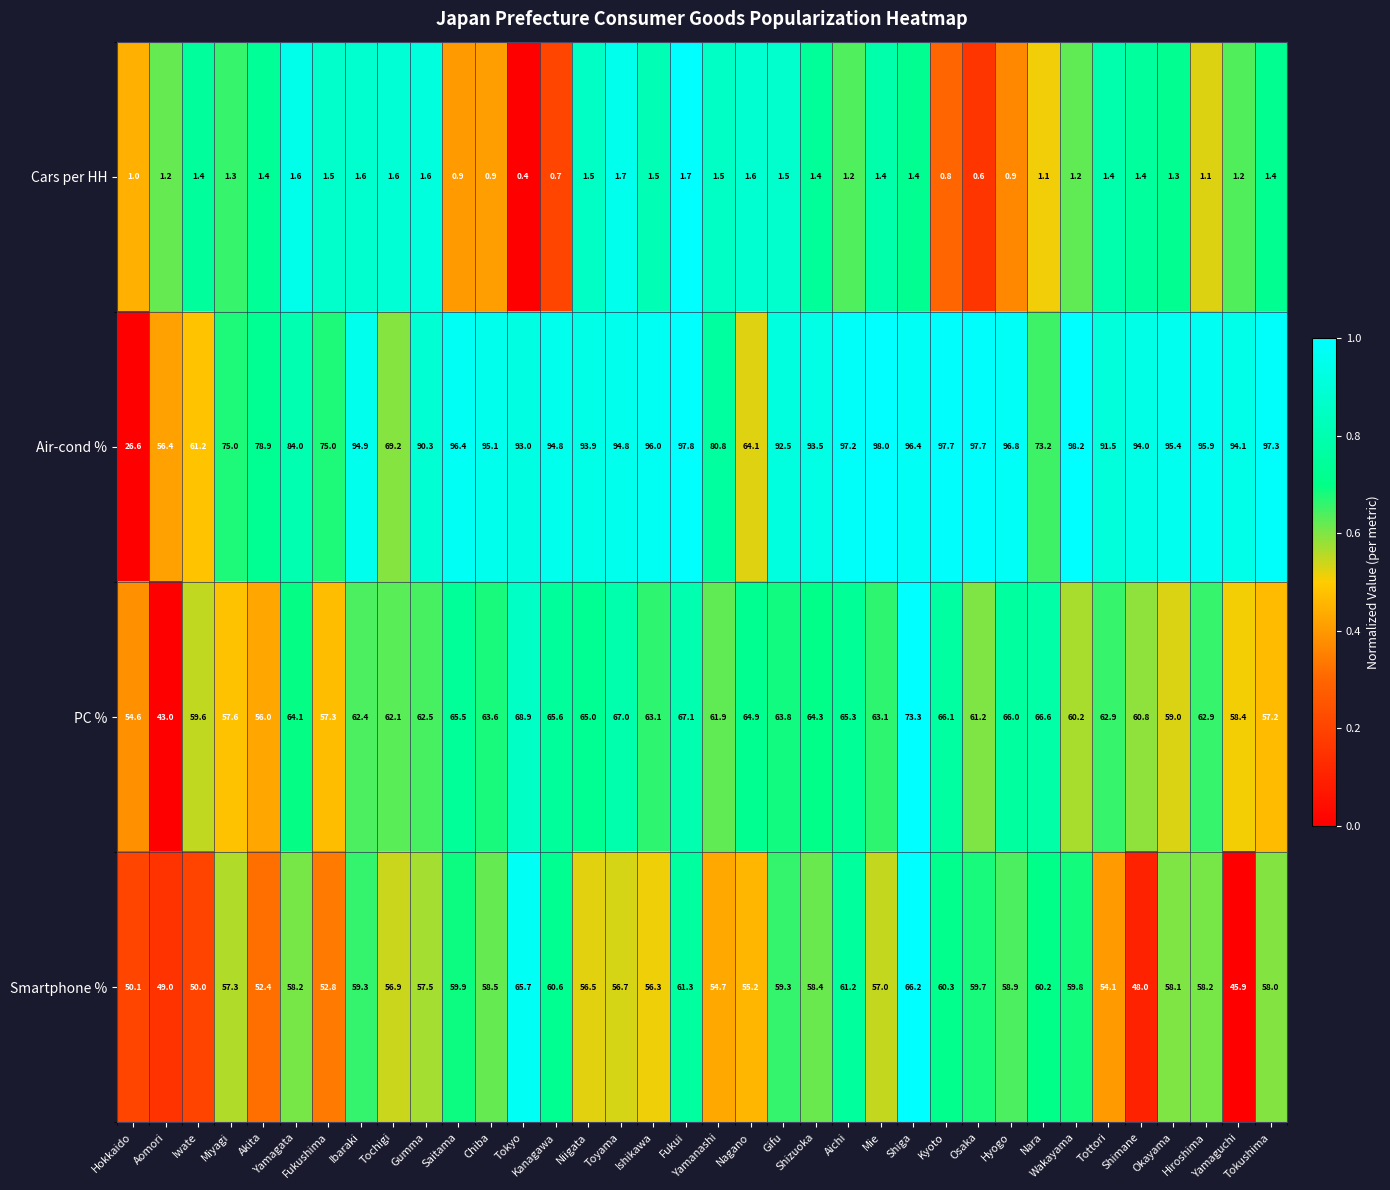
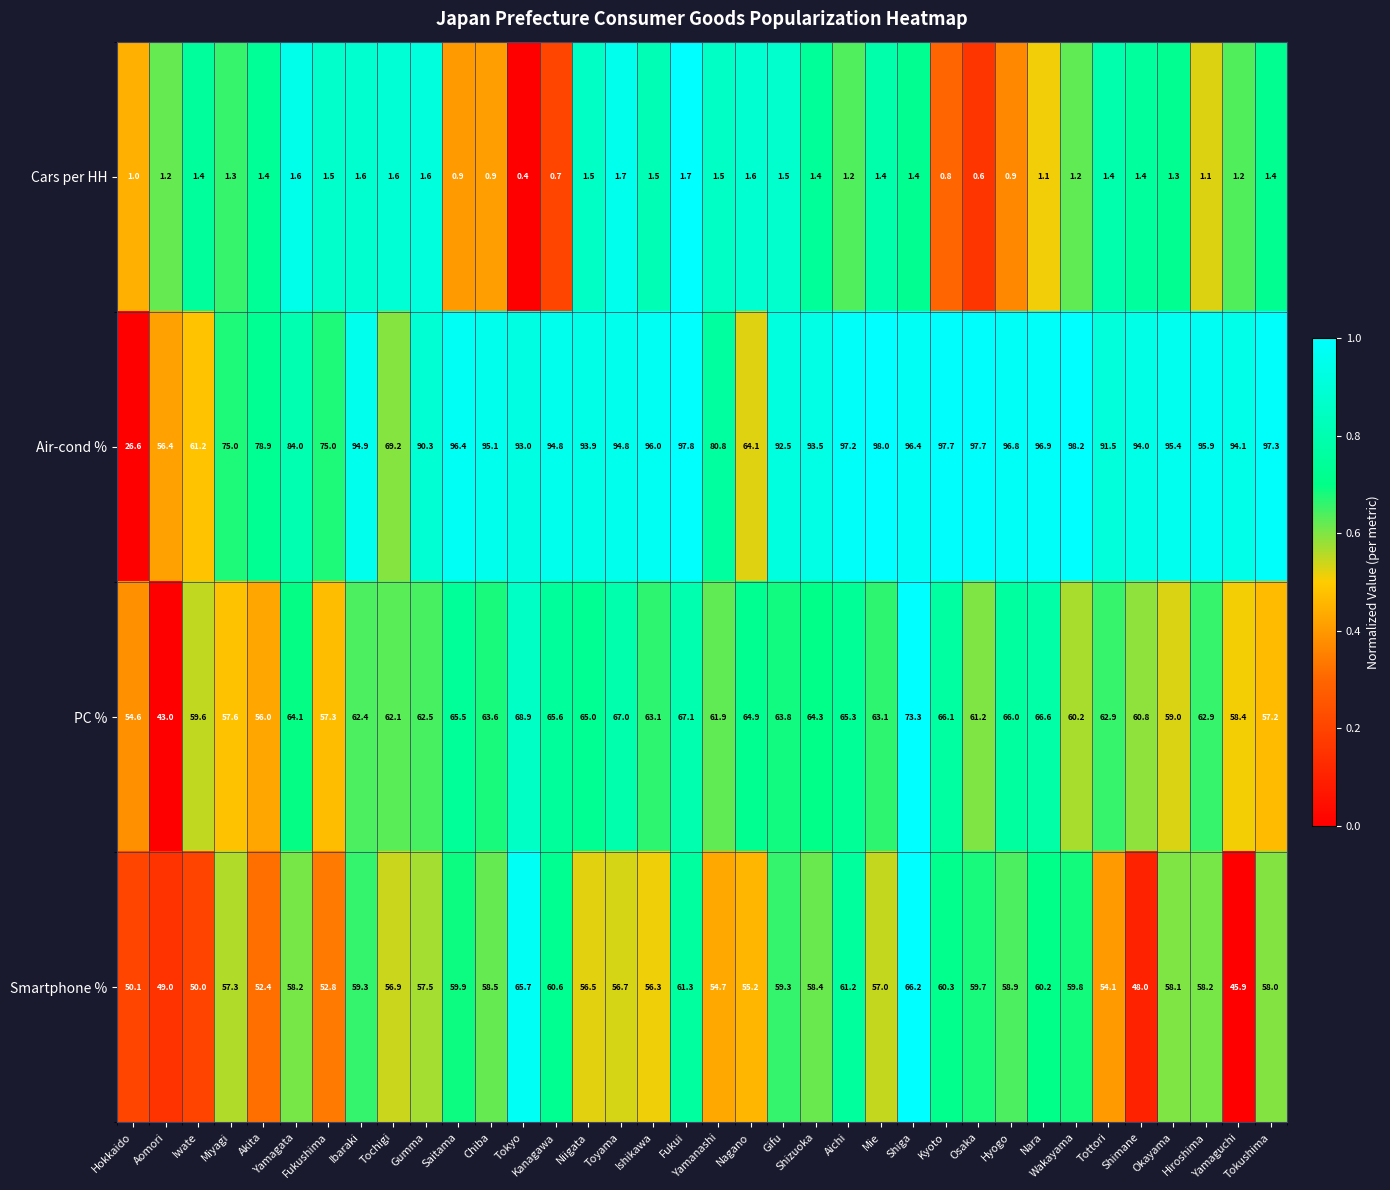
Air-cond %, Nara: 73.2 -> 96.9
